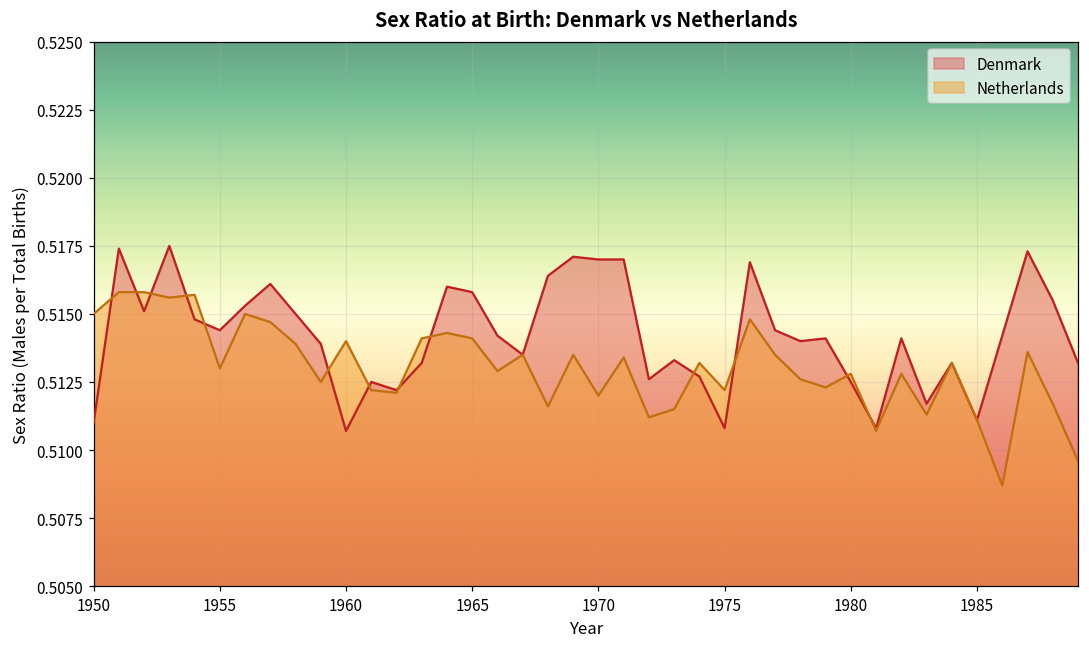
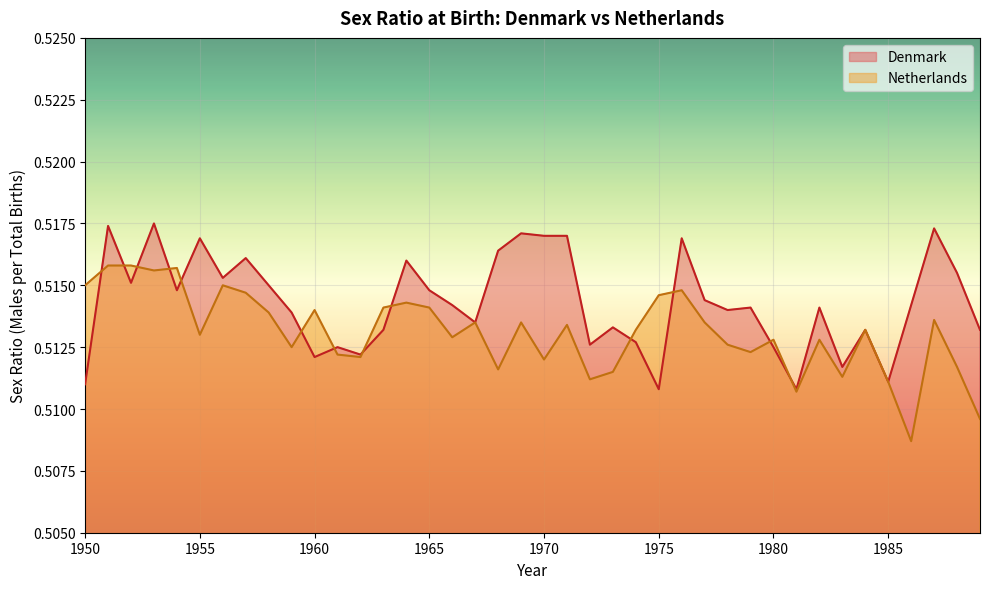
Denmark, 1955: 0.5144 -> 0.5169
Denmark, 1960: 0.5107 -> 0.5121
Denmark, 1965: 0.5158 -> 0.5148
Netherlands, 1975: 0.5122 -> 0.5146
